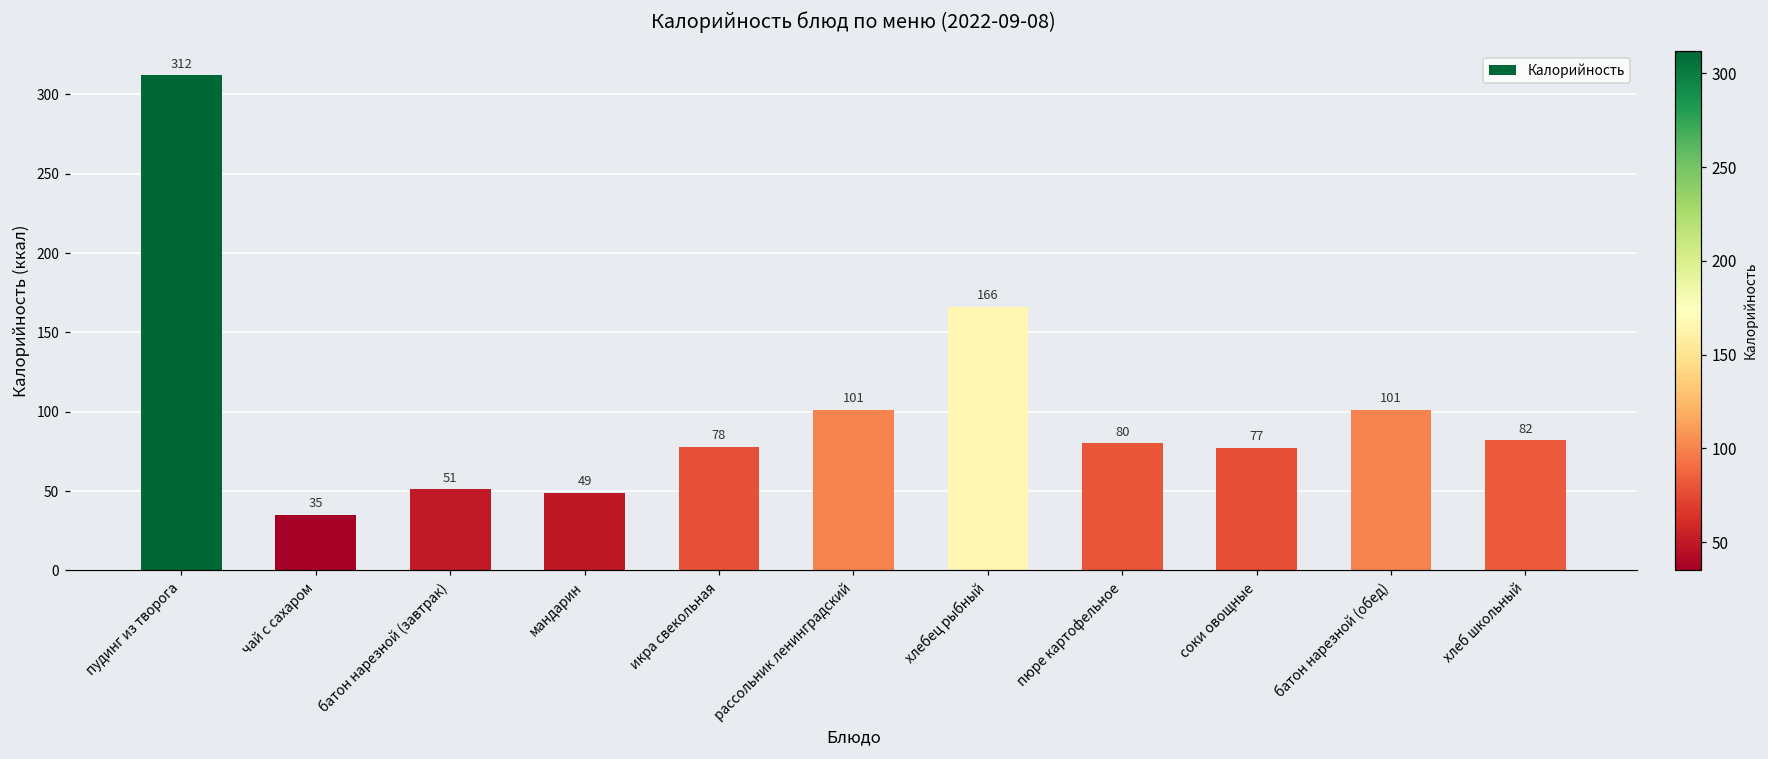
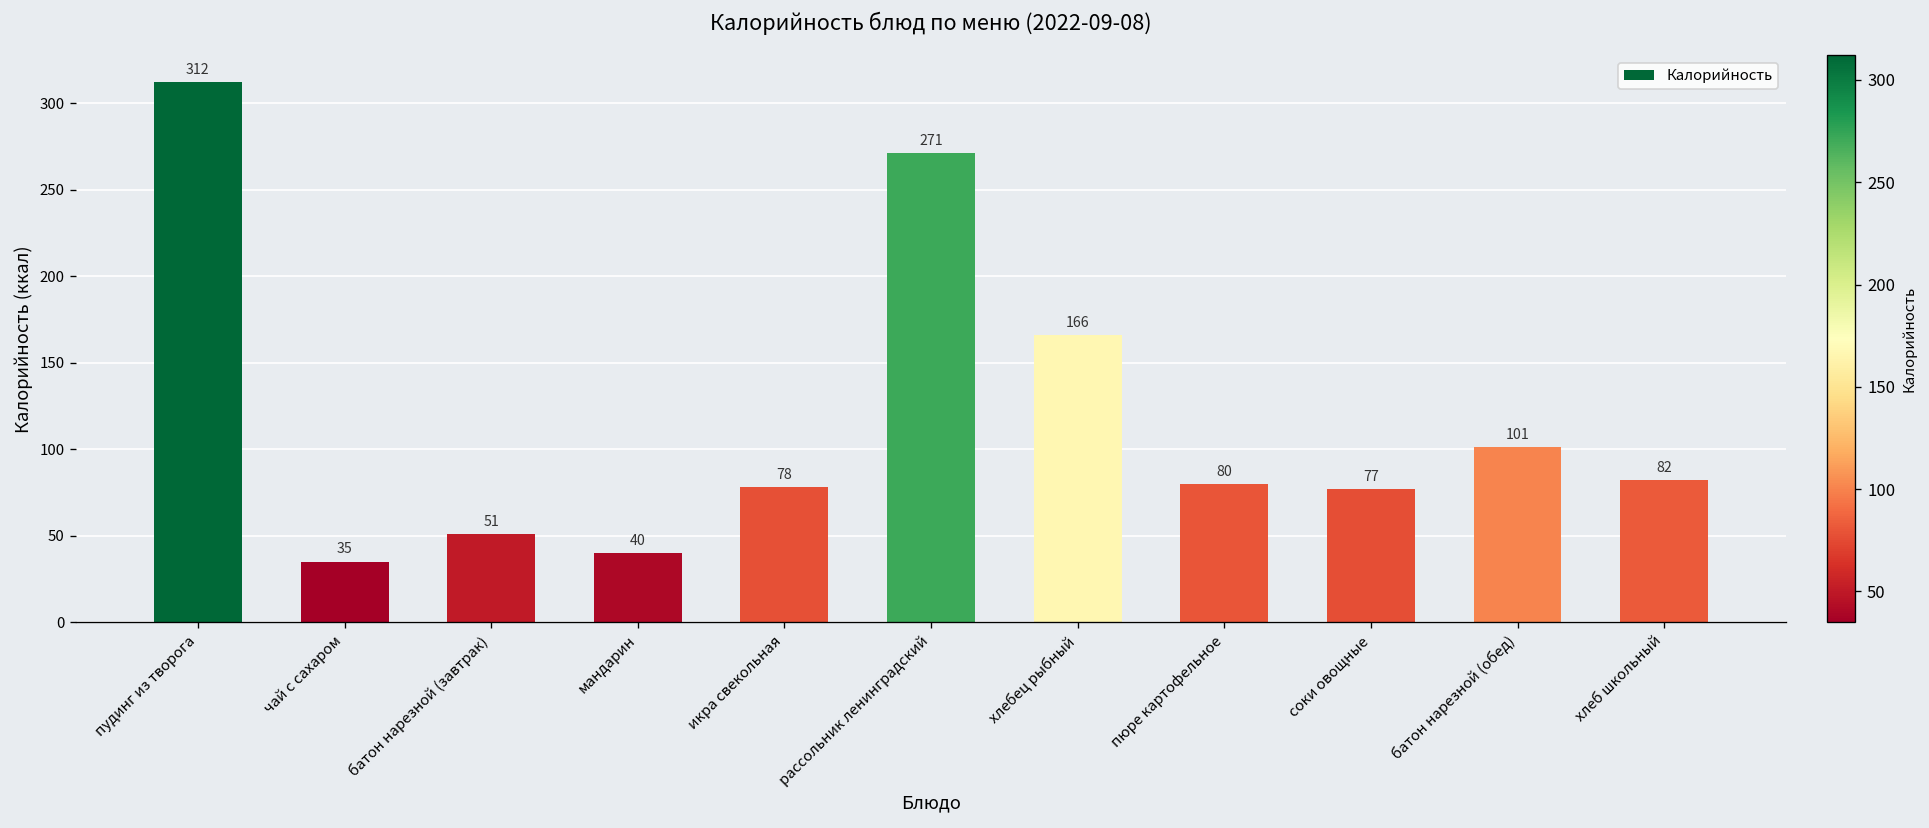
мандарин: 49 -> 40
рассольник ленинградский: 101 -> 271
